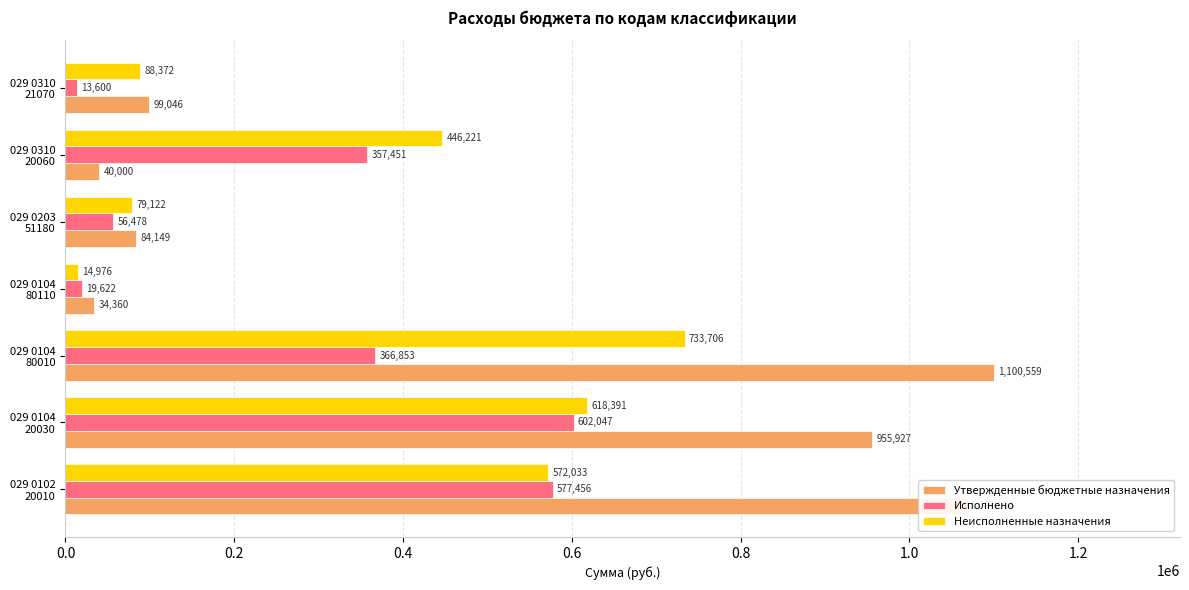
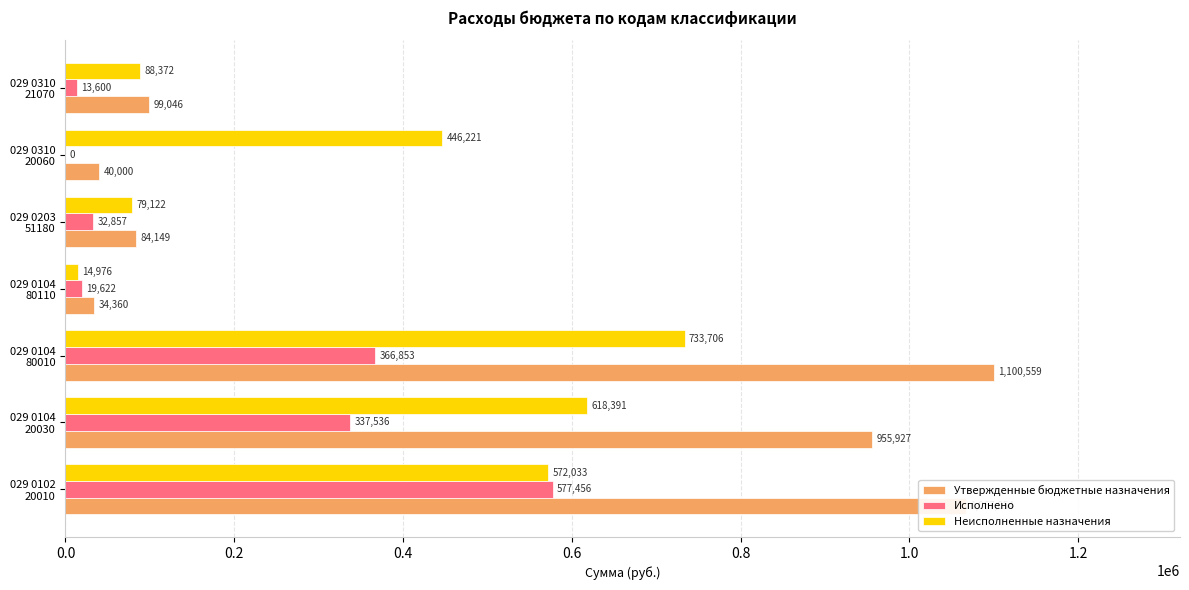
Исполнено, 029 0310 20060: 357,451 -> 0
Исполнено, 029 0203 51180: 56,478 -> 32,857
Исполнено, 029 0104 20030: 602,047 -> 337,536
